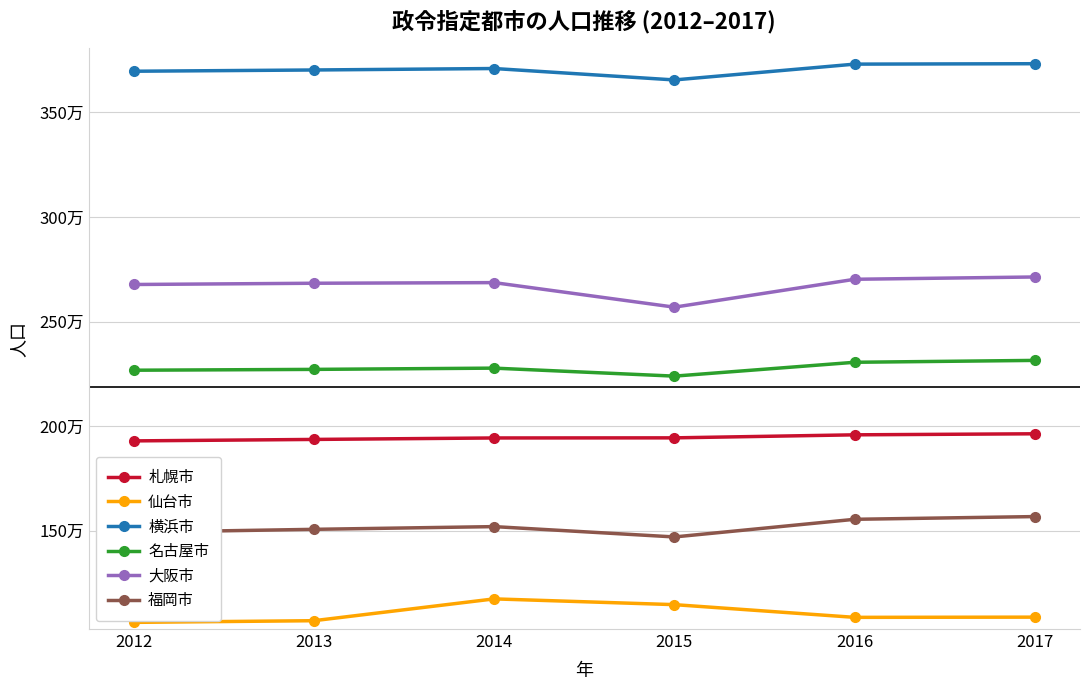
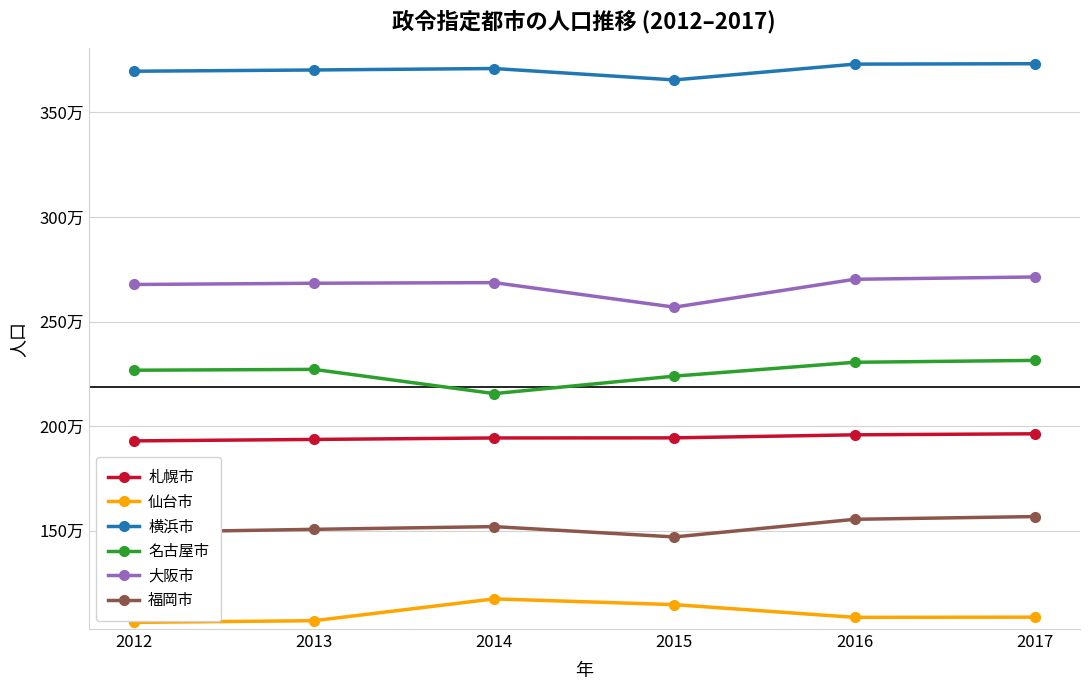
名古屋市, 2014: 228万 -> 216万
